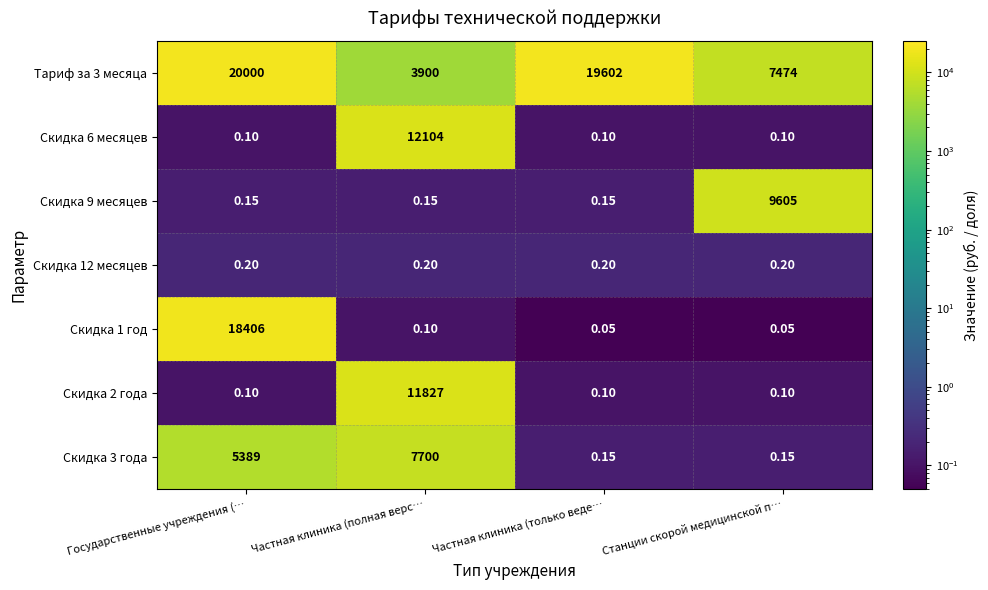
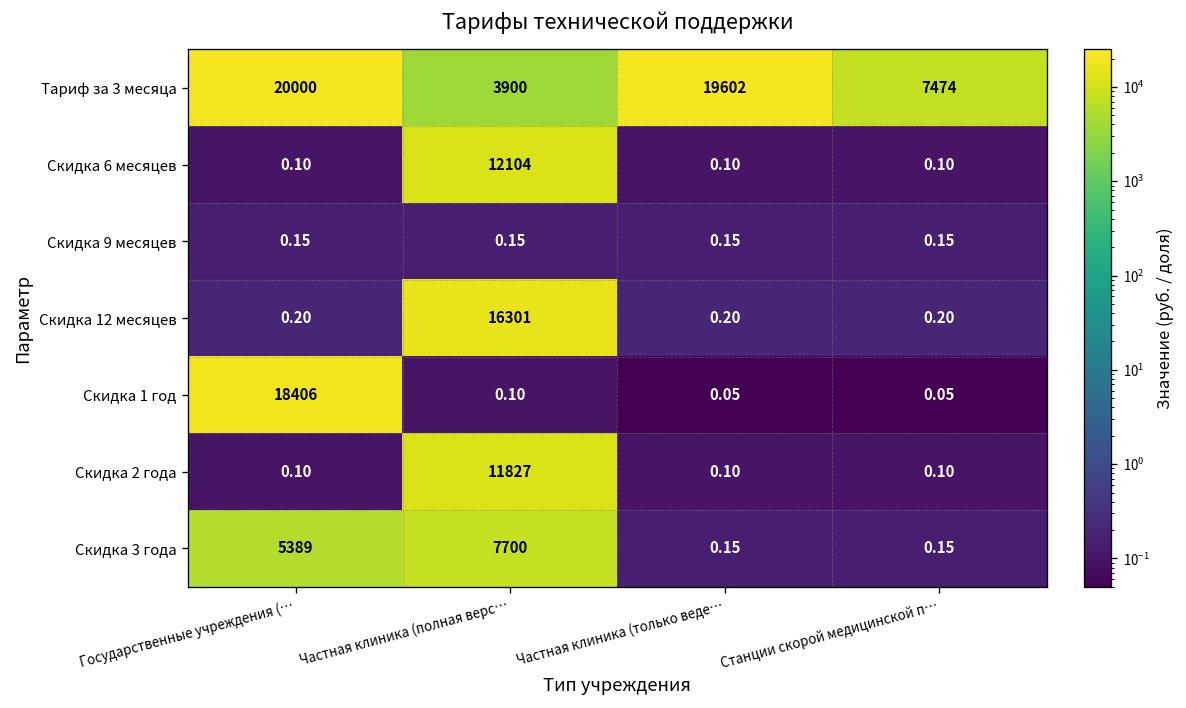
Скидка 9 месяцев, Станции скорой медицинской п…: 9605 -> 0.15
Скидка 12 месяцев, Частная клиника (полная верс…: 0.20 -> 16301
